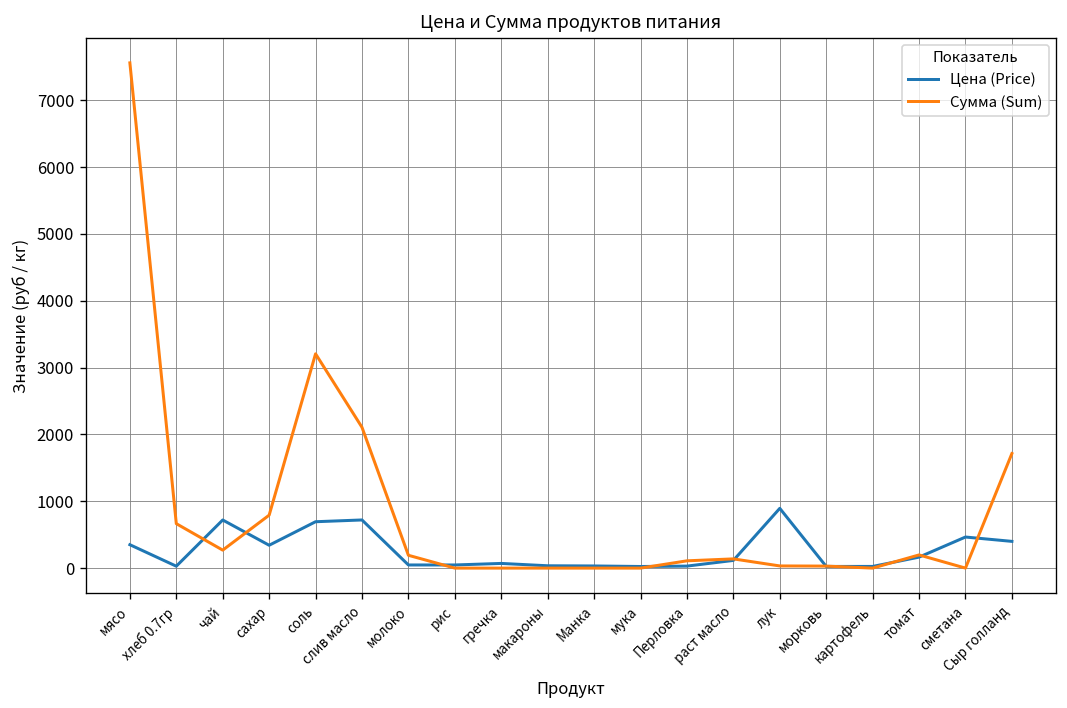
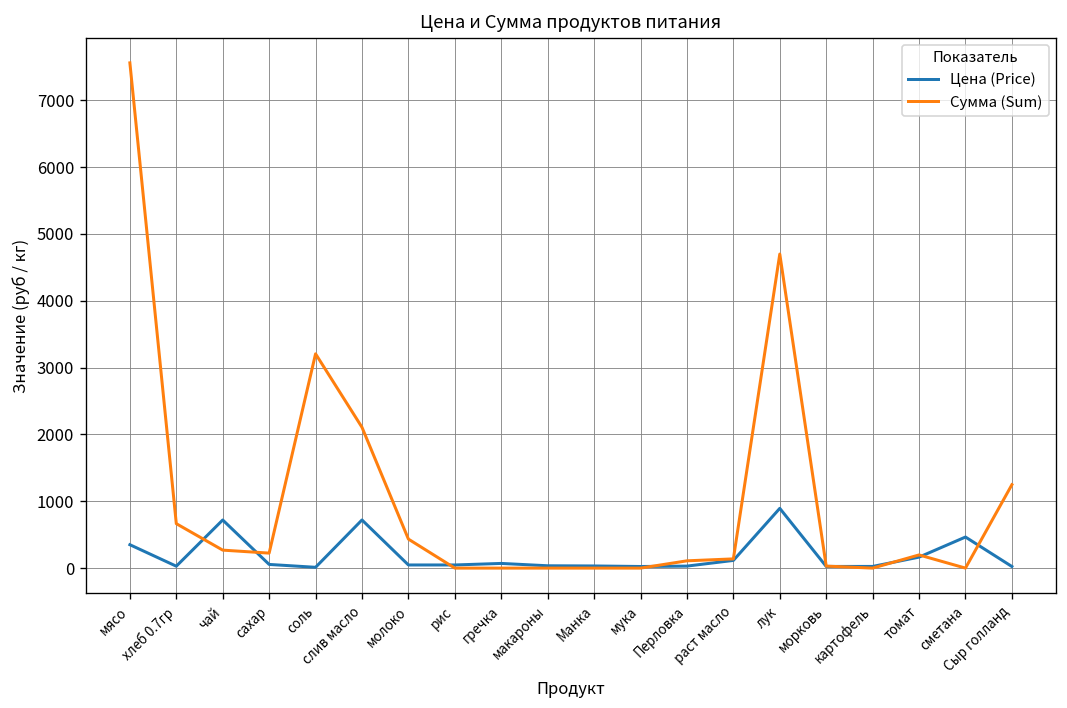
Цена (Price), сахар: 300 -> 100
Сумма (Sum), сахар: 800 -> 200
Цена (Price), соль: 700 -> 0
Сумма (Sum), молоко: 200 -> 400
Сумма (Sum), лук: 0 -> 4700
Цена (Price), Сыр голланд: 400 -> 0
Сумма (Sum), Сыр голланд: 1700 -> 1200
